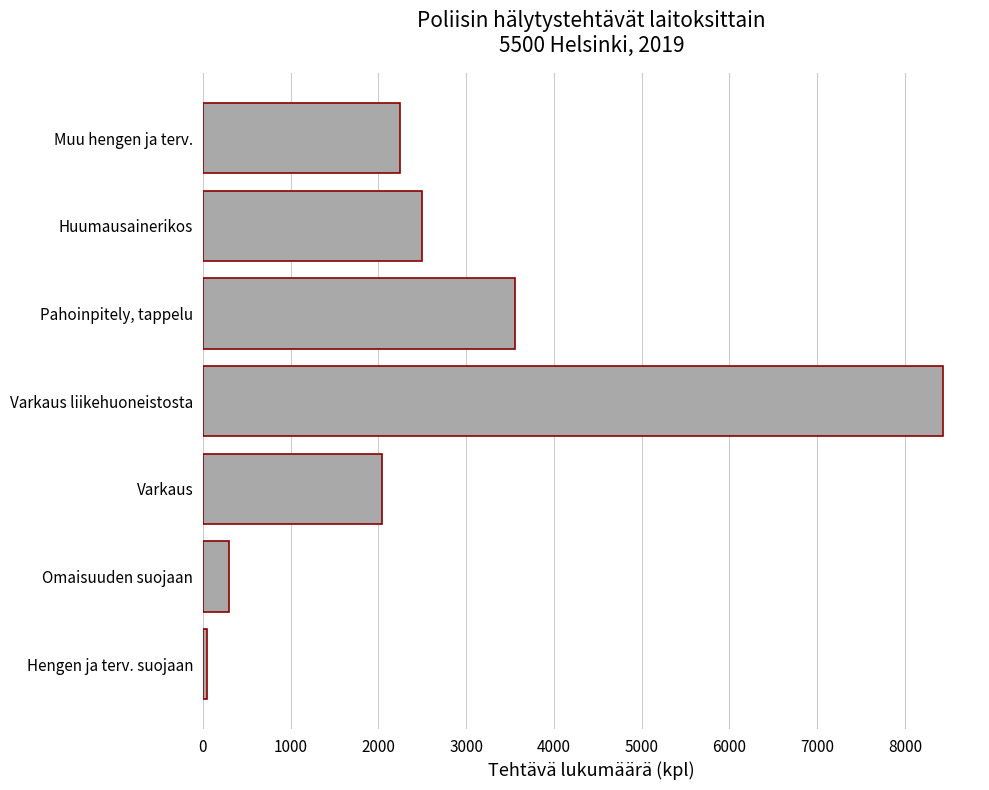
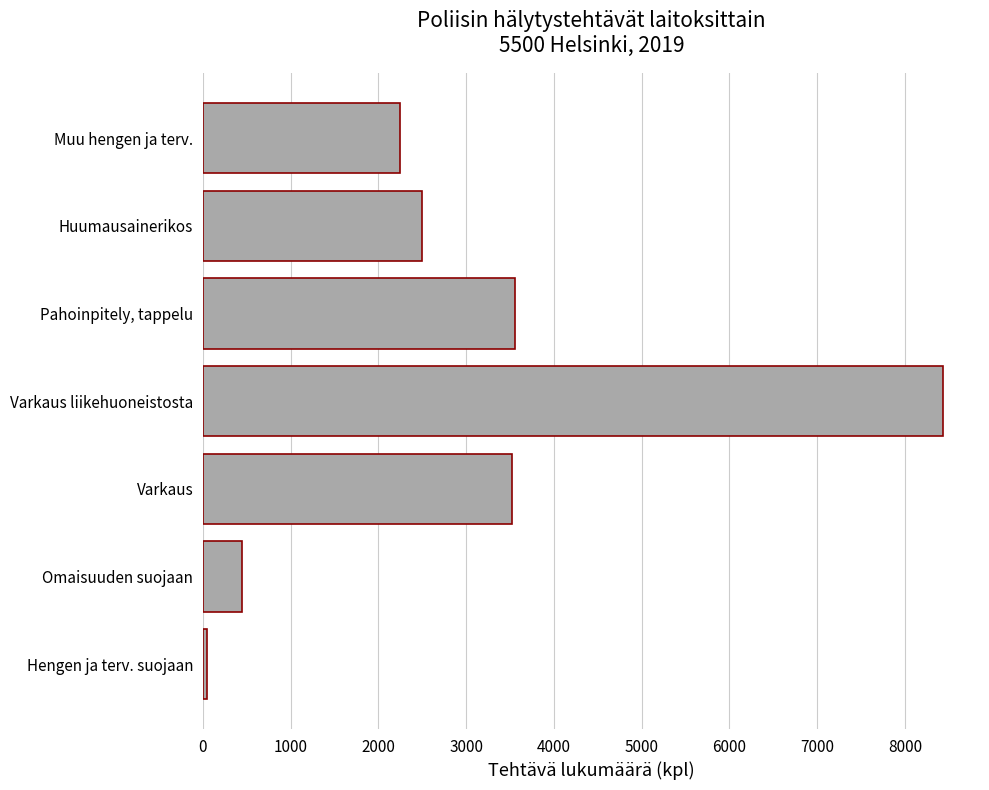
Varkaus: 2000 -> 3500
Omaisuuden suojaan: 300 -> 400
